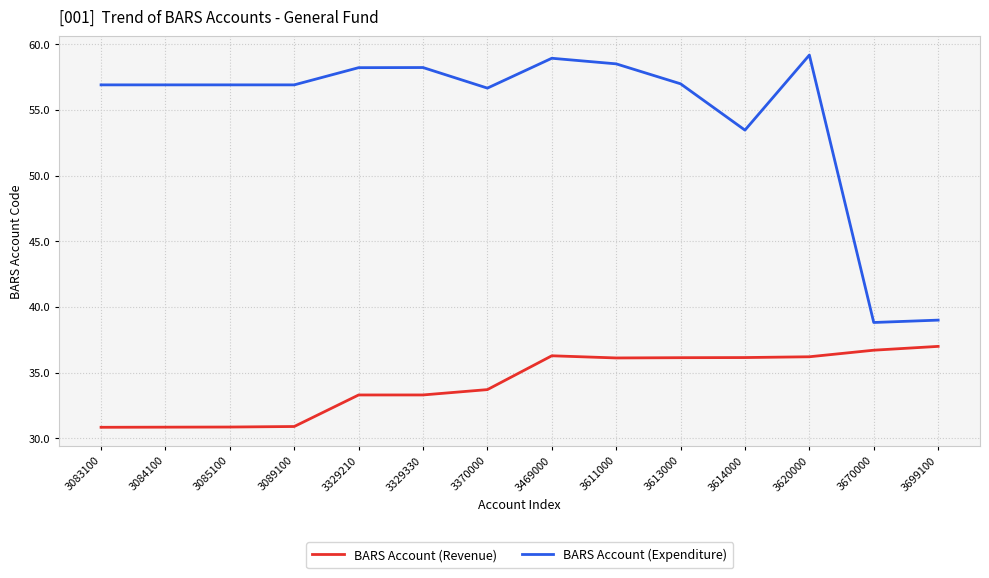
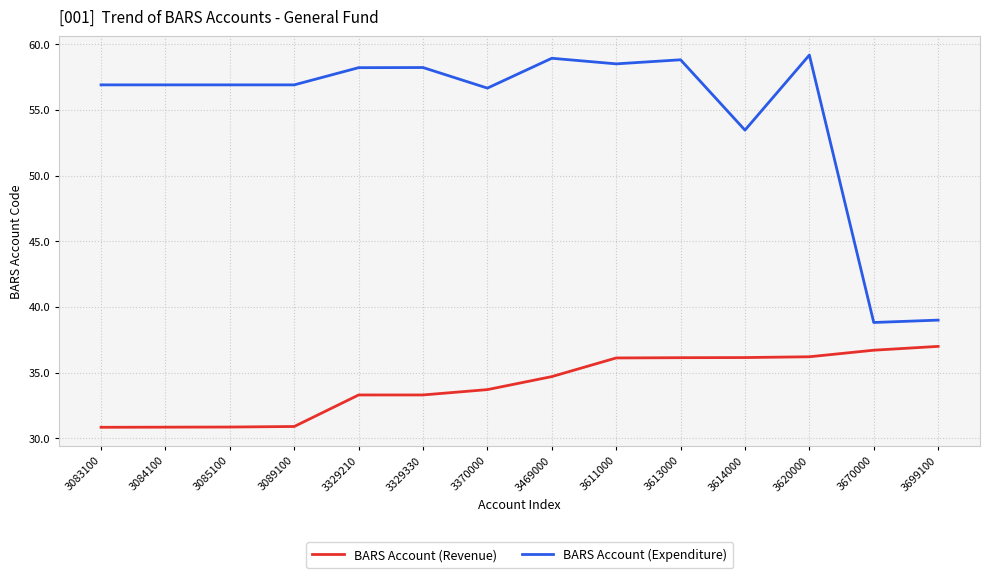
BARS Account (Revenue), 3469000: 36.3 -> 34.7
BARS Account (Expenditure), 3613000: 57.0 -> 58.8
